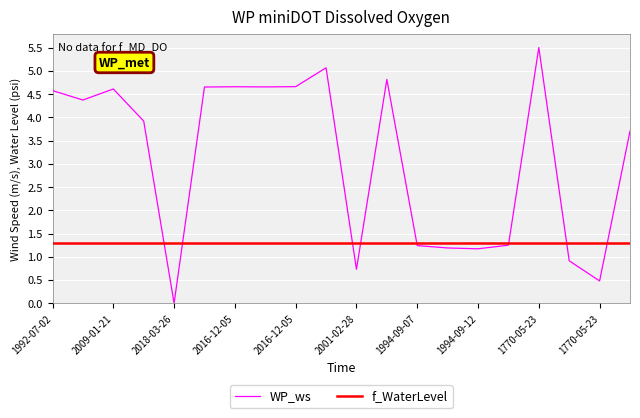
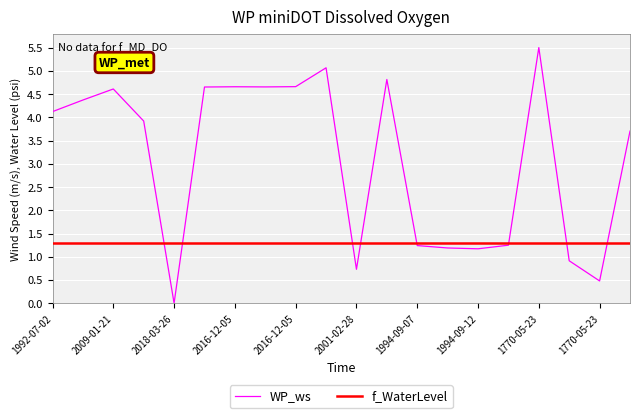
WP_ws, 1992-07-02: 4.6 -> 4.1
